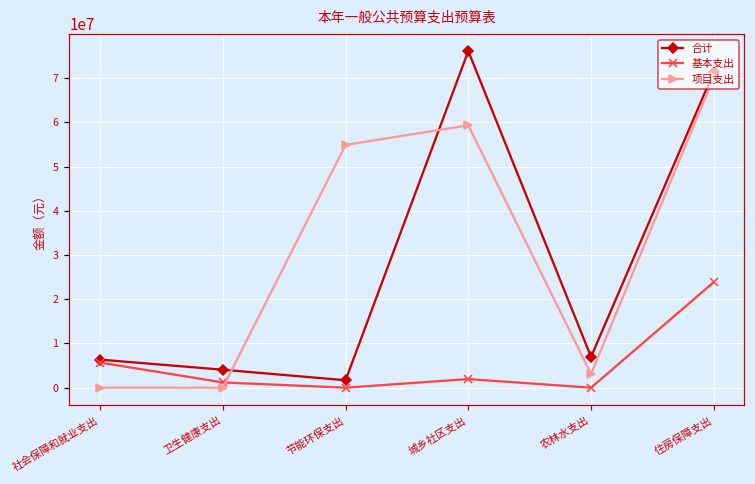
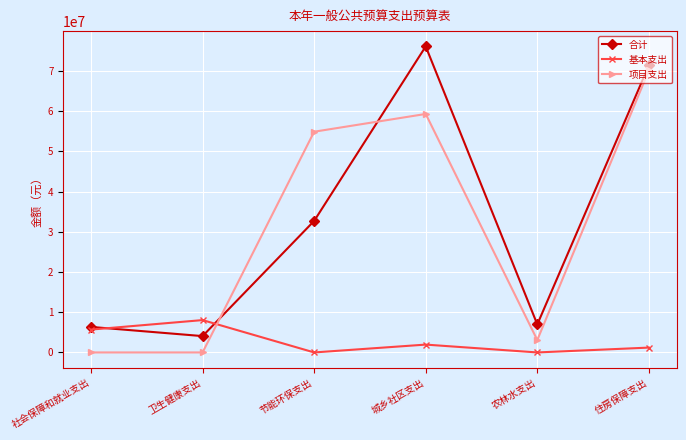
基本支出, 卫生健康支出: 1000000 -> 8000000
合计, 节能环保支出: 2000000 -> 33000000
基本支出, 住房保障支出: 24000000 -> 1000000
